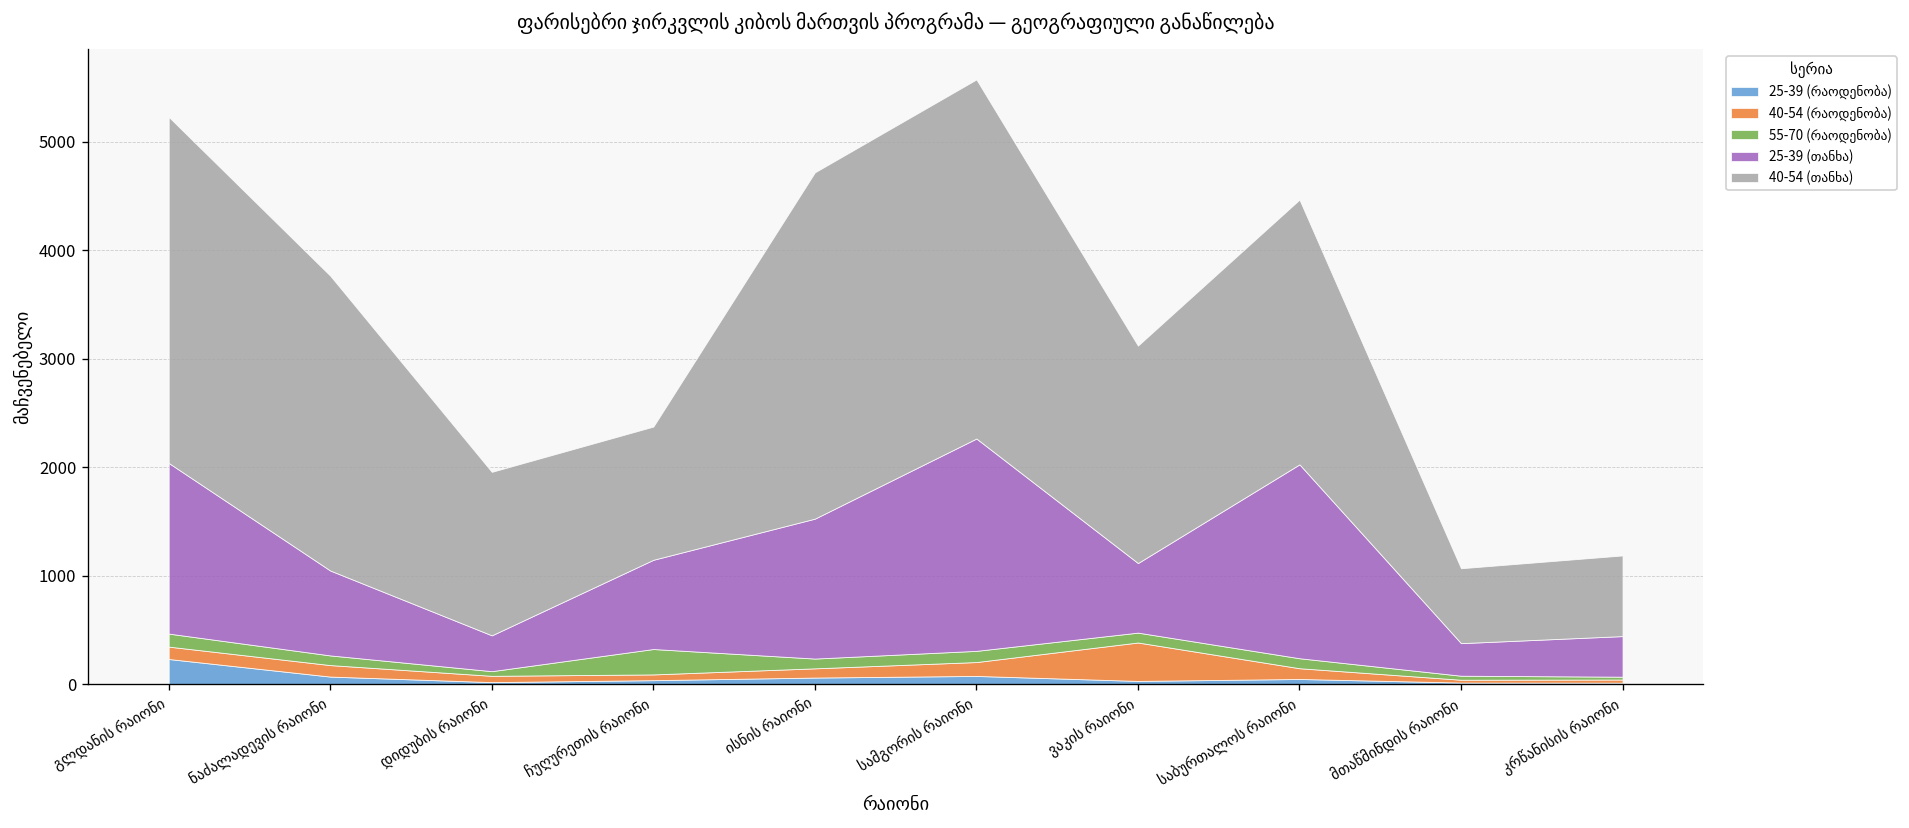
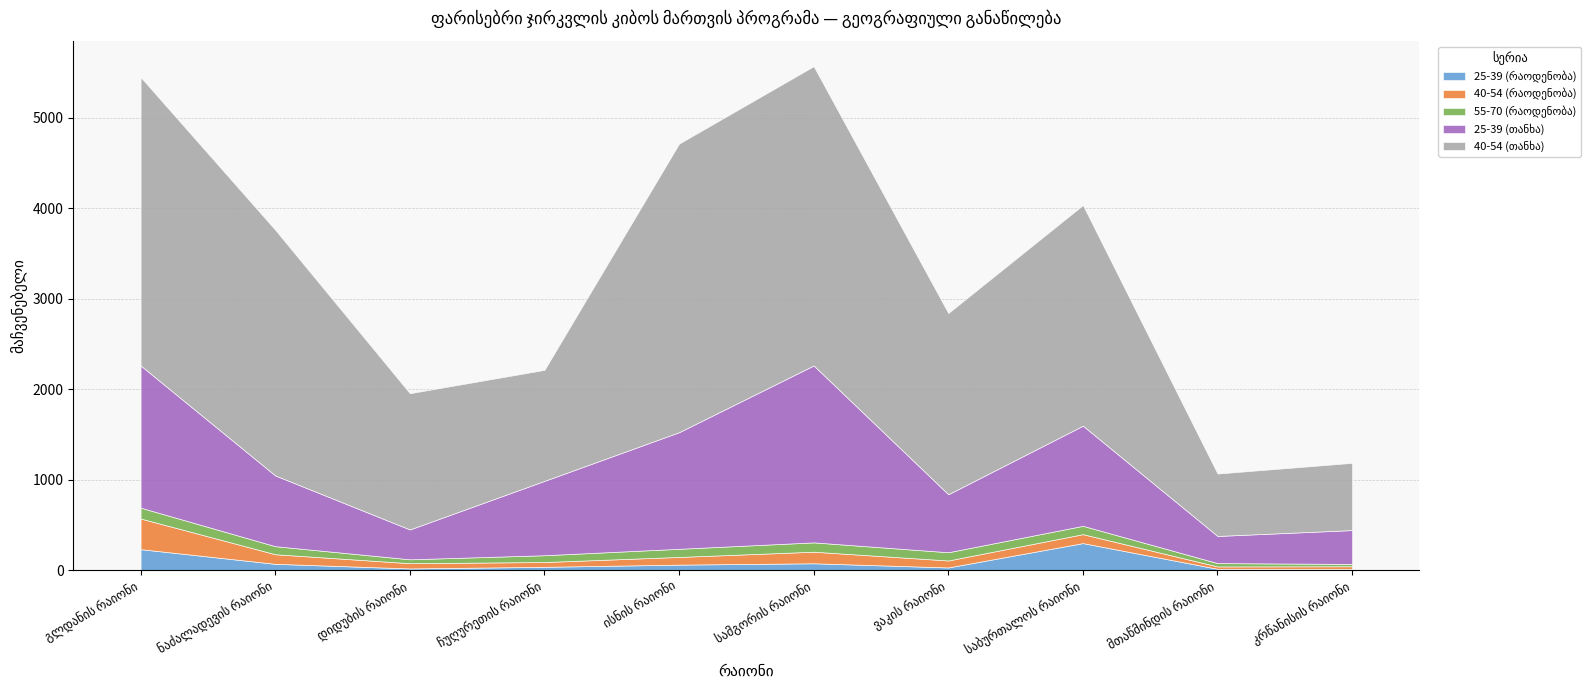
40-54 (რაოდენობა), გლდანის რაიონი: 100 -> 300
55-70 (რაოდენობა), ჩუღურეთის რაიონი: 200 -> 100
40-54 (რაოდენობა), ვაკის რაიონი: 400 -> 100
25-39 (რაოდენობა), საბურთალოს რაიონი: 0 -> 300
25-39 (თანხა), საბურთალოს რაიონი: 1800 -> 1100
